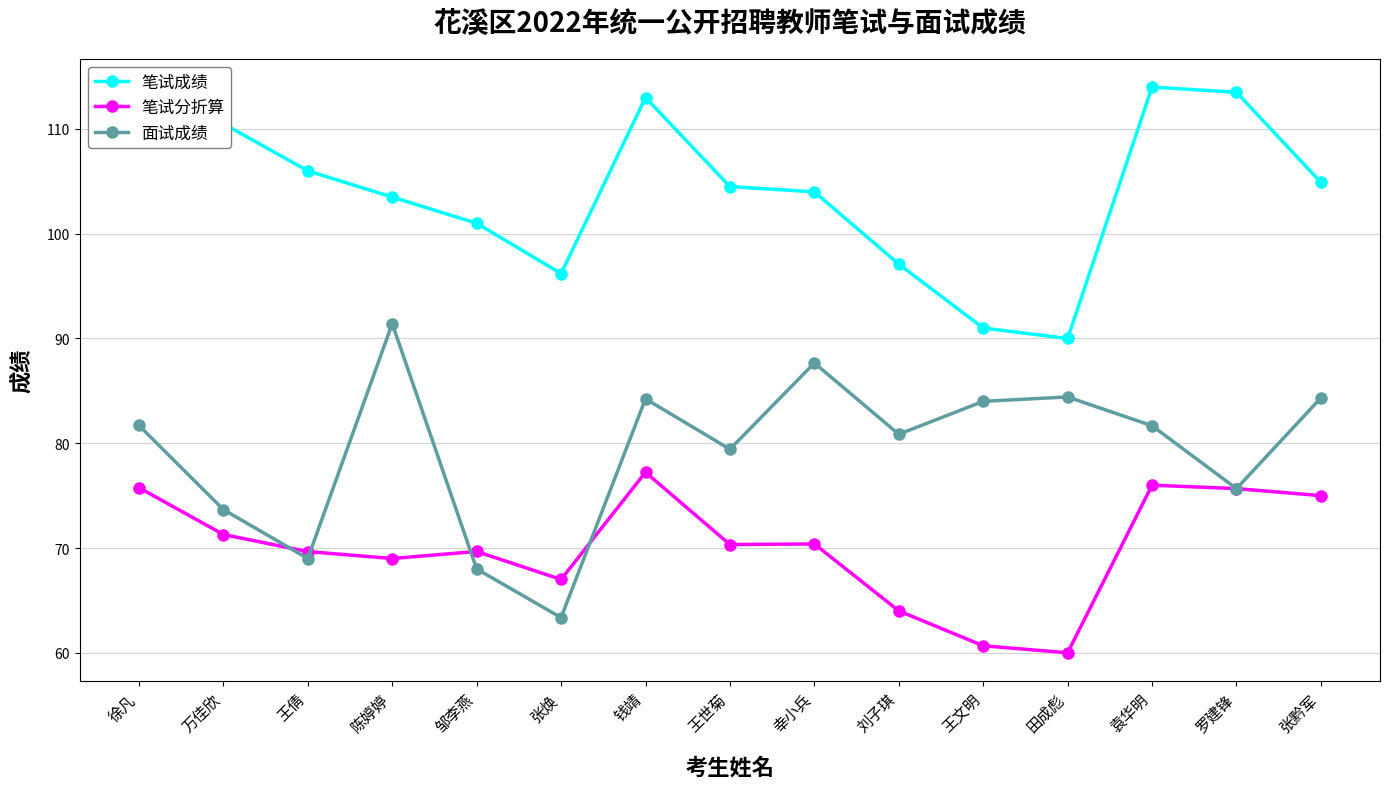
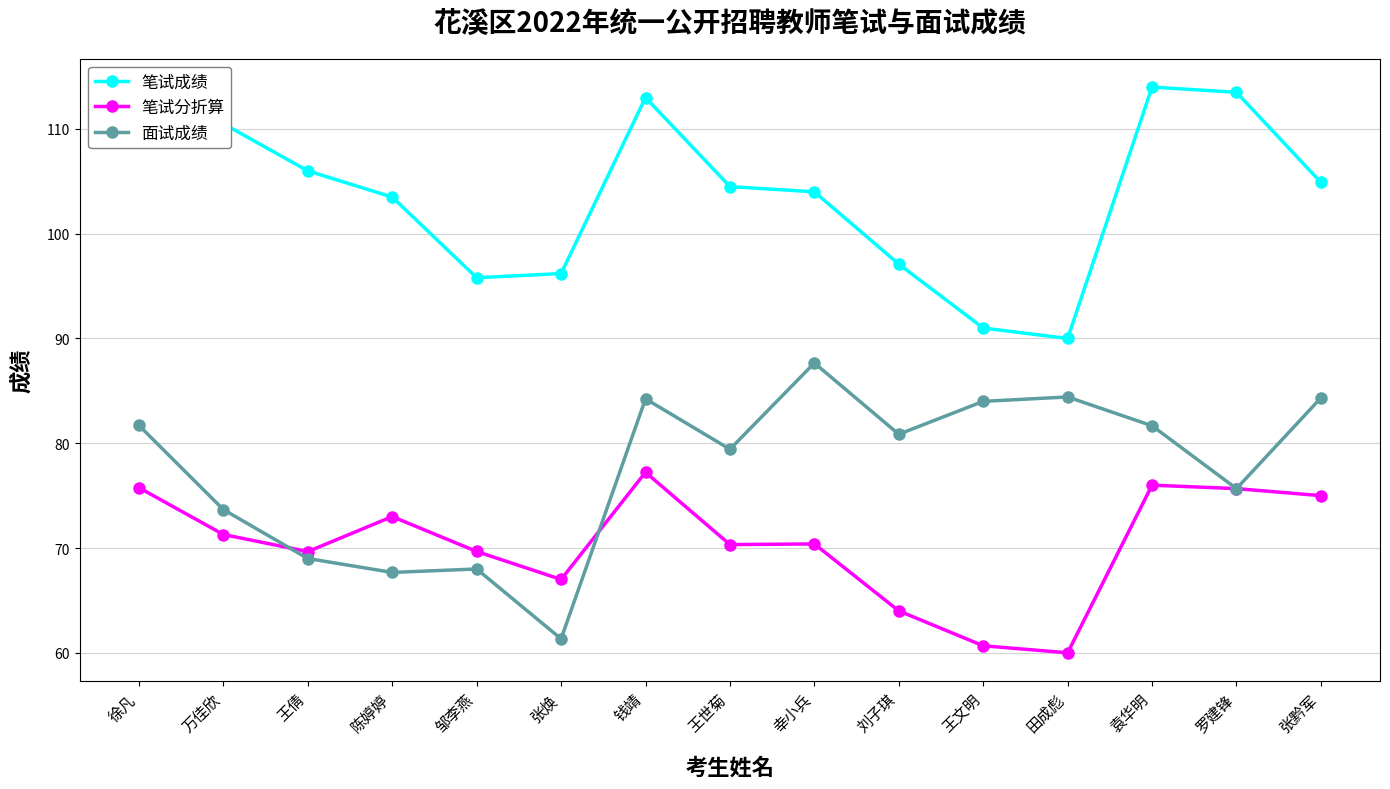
笔试分折算, 陈婷婷: 69 -> 73
面试成绩, 陈婷婷: 91.4 -> 67.7
笔试成绩, 邹李燕: 101.0 -> 95.8
面试成绩, 张焕: 63.4 -> 61.3
